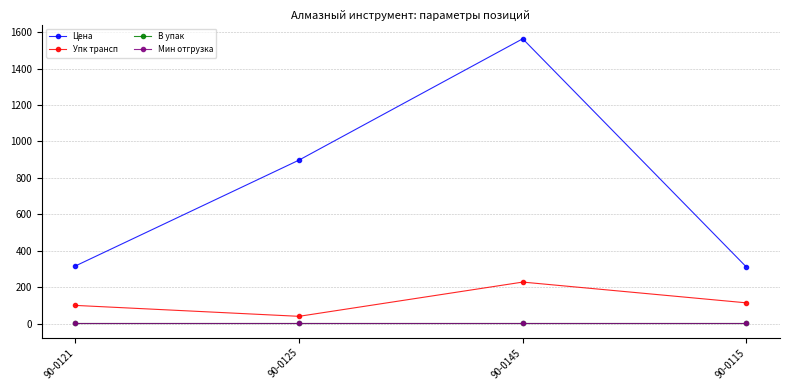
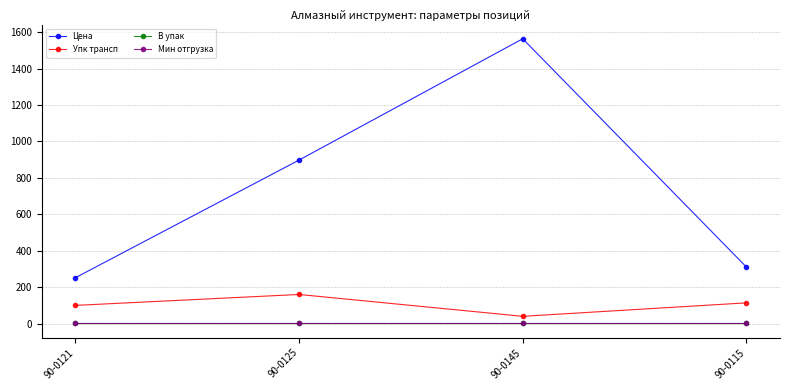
Цена, 90-0121: 320 -> 250
Упк трансп, 90-0125: 40 -> 160
Упк трансп, 90-0145: 230 -> 40
